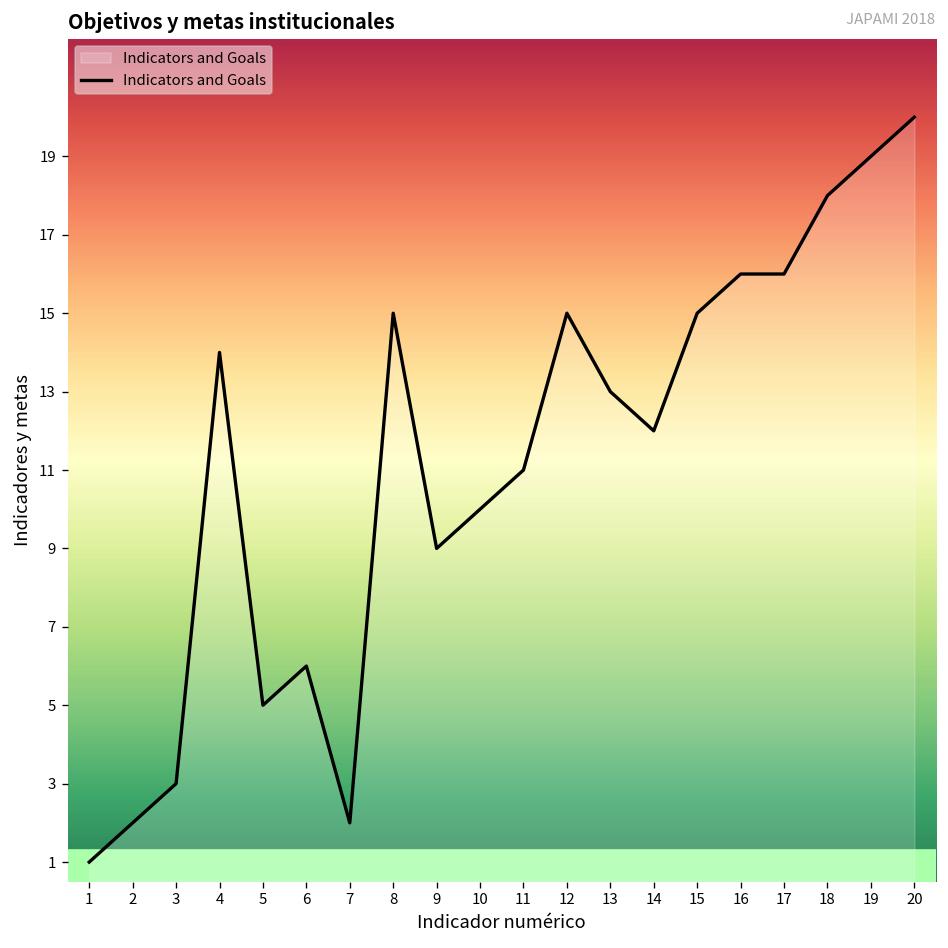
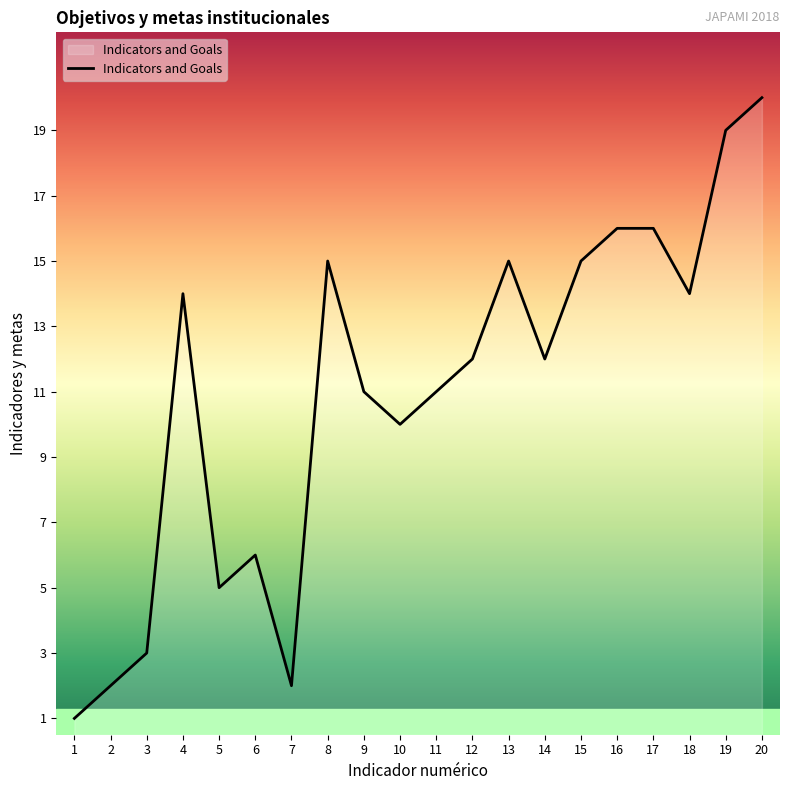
9: 9 -> 11
12: 15 -> 12
13: 13 -> 15
18: 18 -> 14
